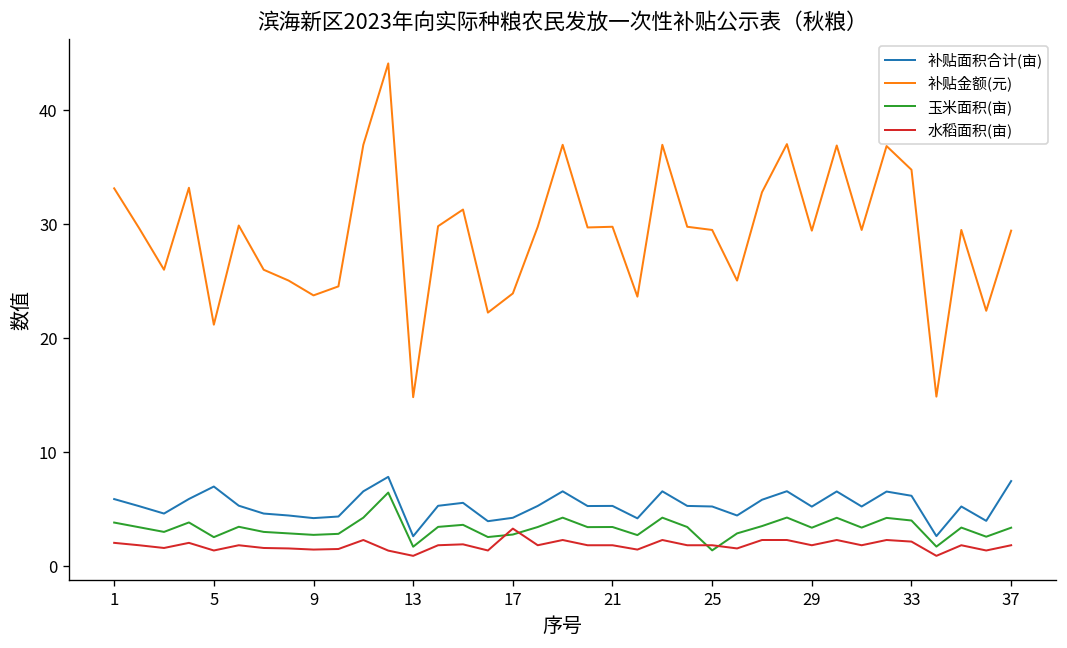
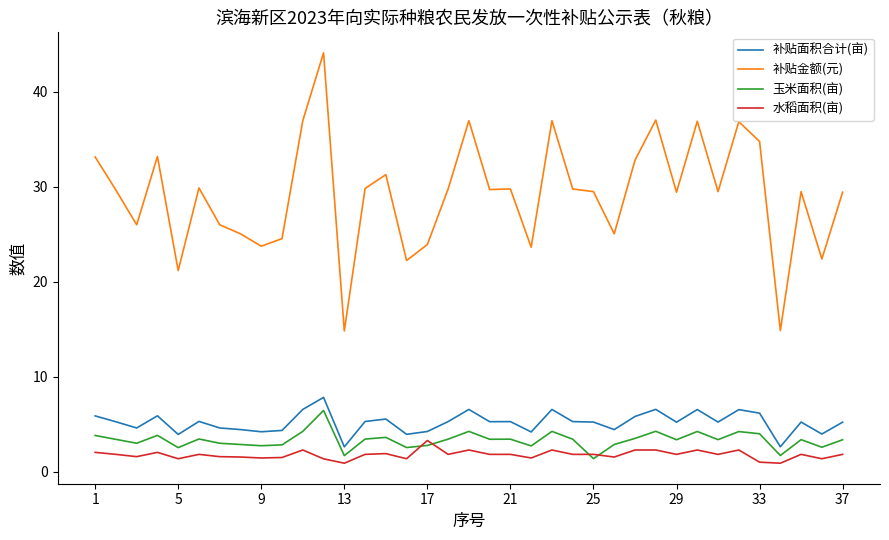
补贴面积合计(亩), 5: 7 -> 4
水稻面积(亩), 33: 2 -> 1
补贴面积合计(亩), 37: 7 -> 5
